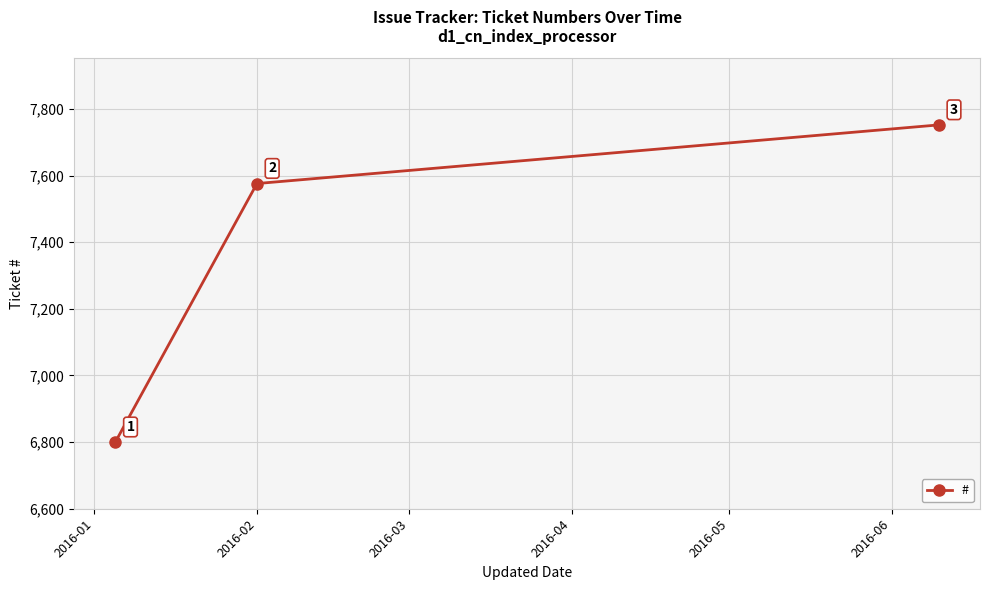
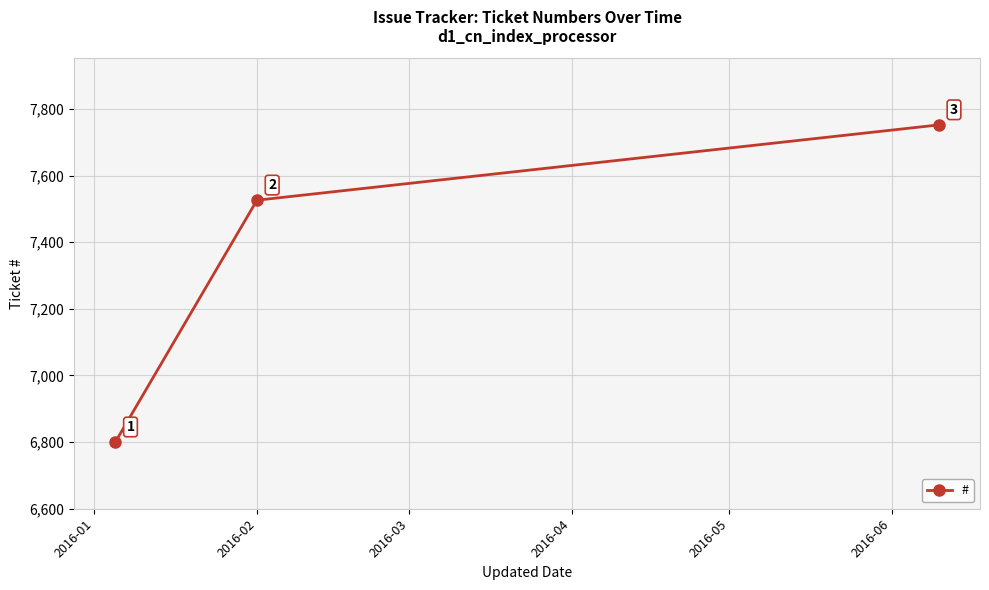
2016-02: 7,580 -> 7,530
